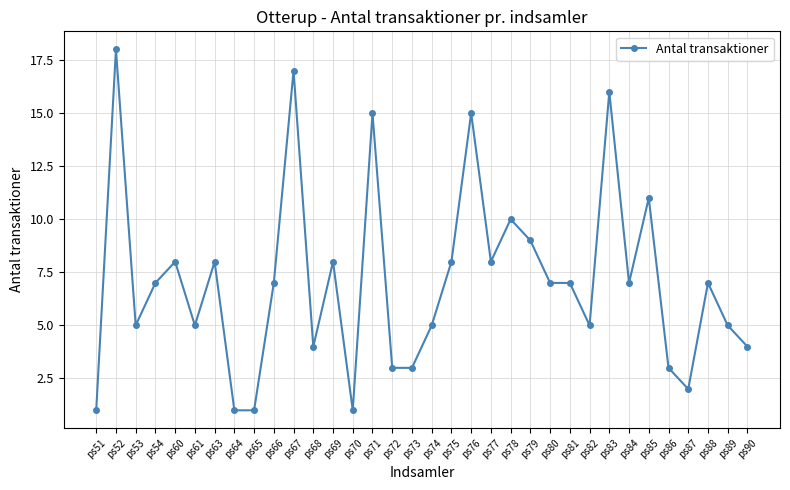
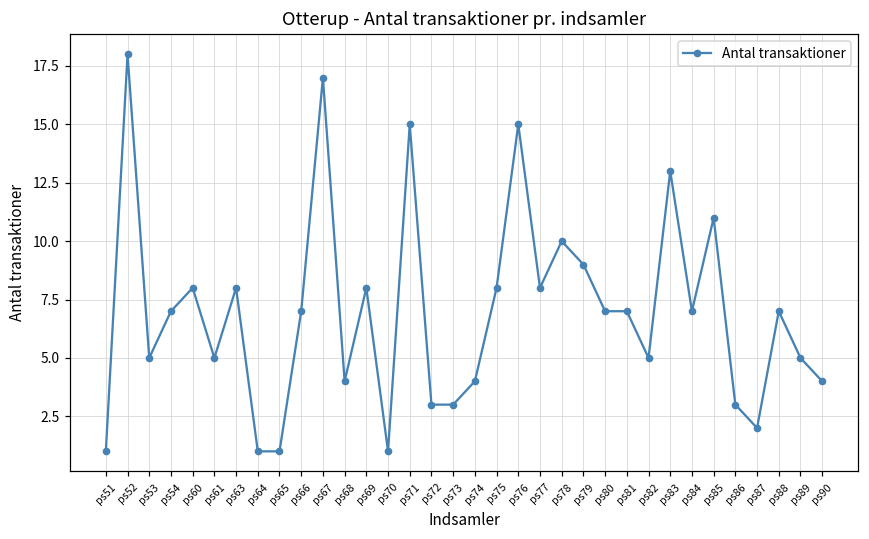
ps74: 5 -> 4
ps83: 16 -> 13
